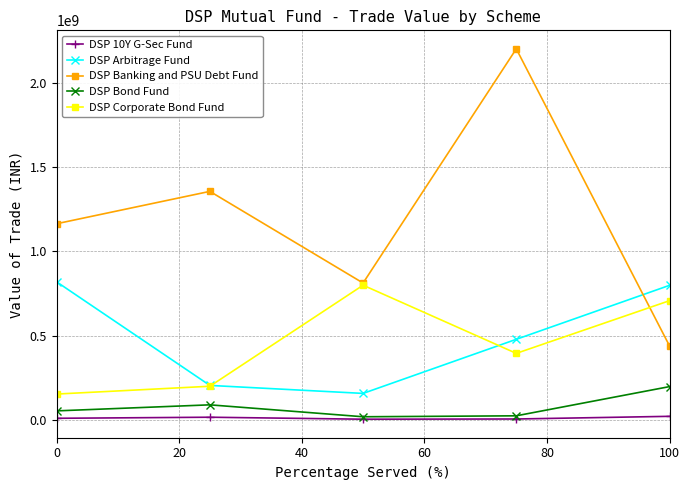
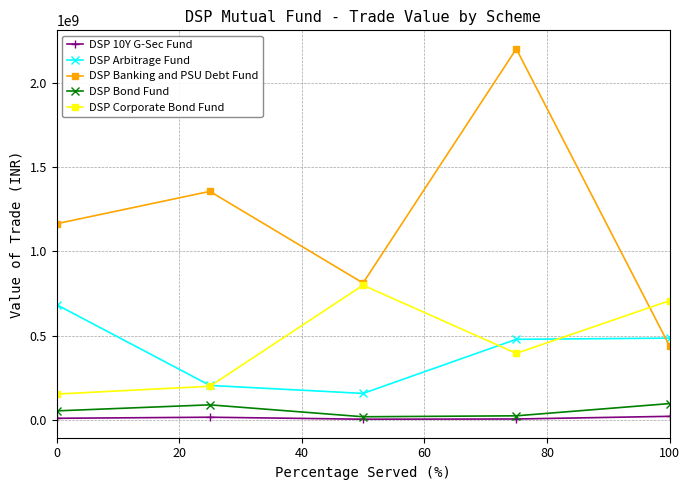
DSP Arbitrage Fund, 0: 820000000 -> 680000000
DSP Arbitrage Fund, 100: 800000000 -> 490000000
DSP Bond Fund, 100: 200000000 -> 100000000
